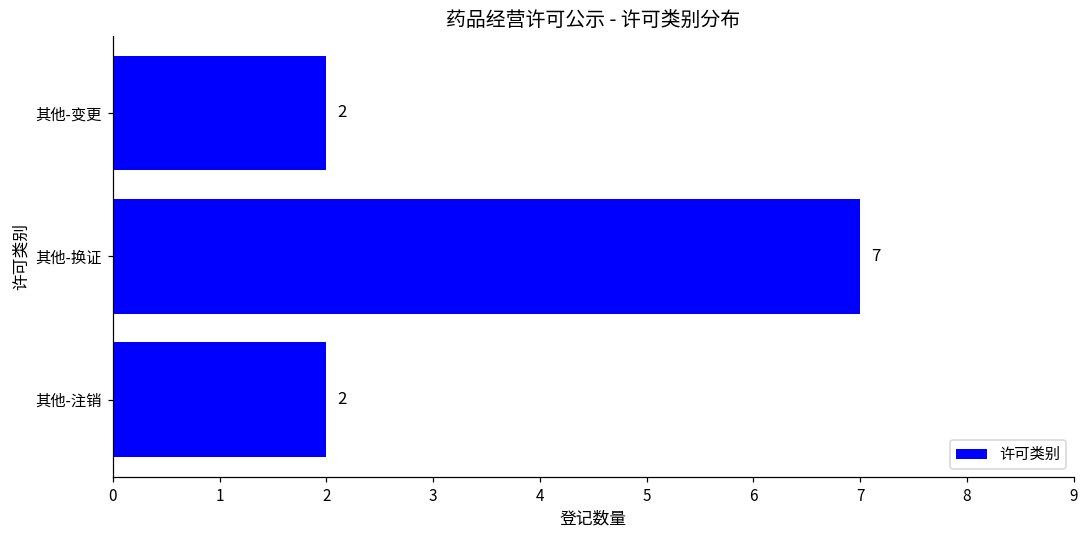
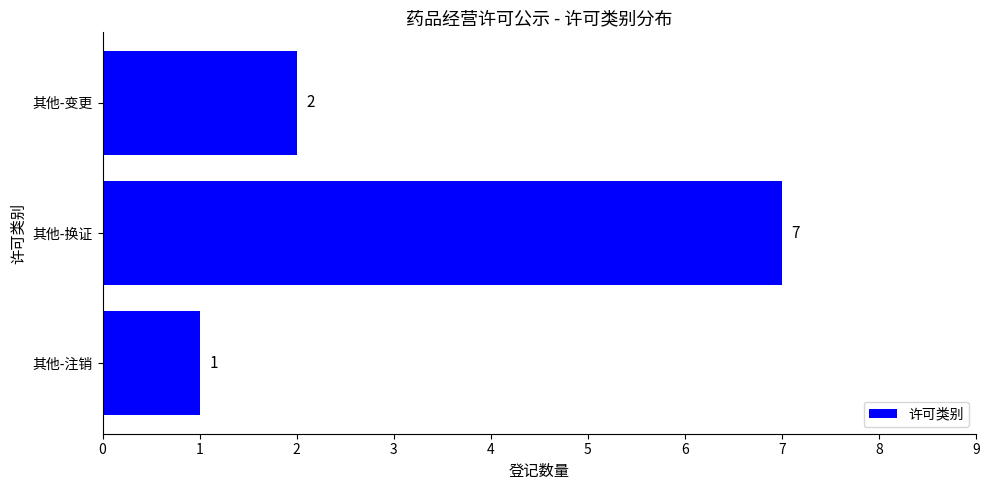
其他-注销: 2 -> 1
